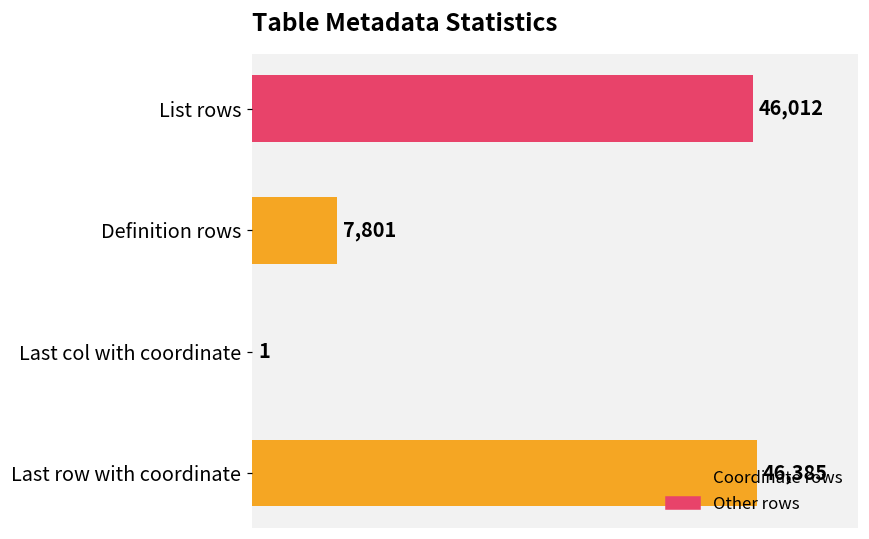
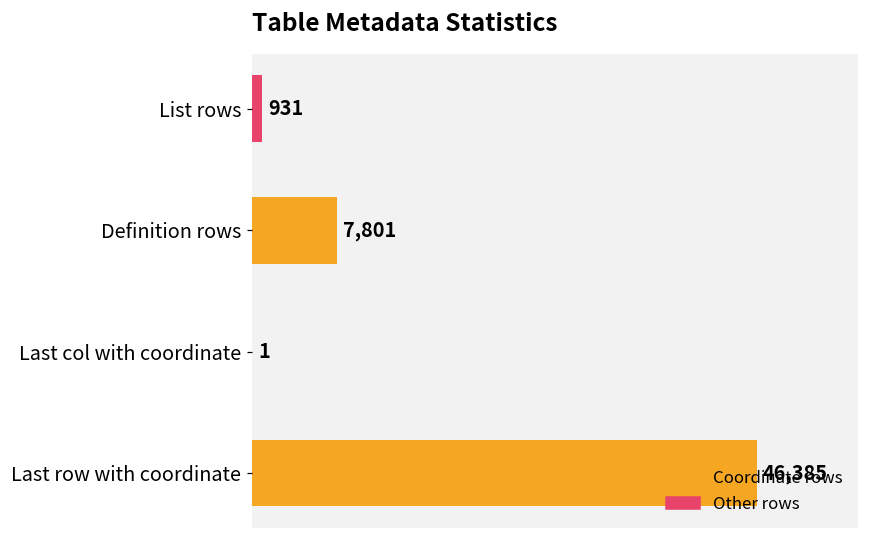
List rows: 46,012 -> 931
